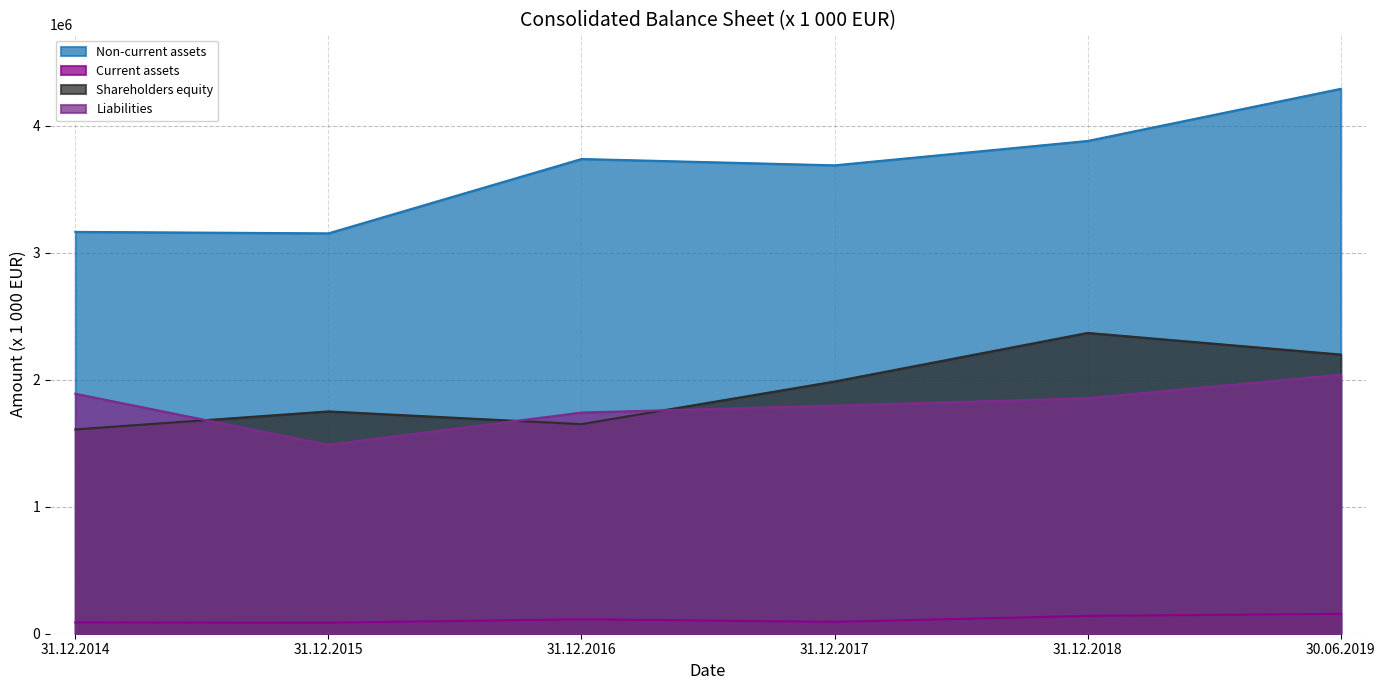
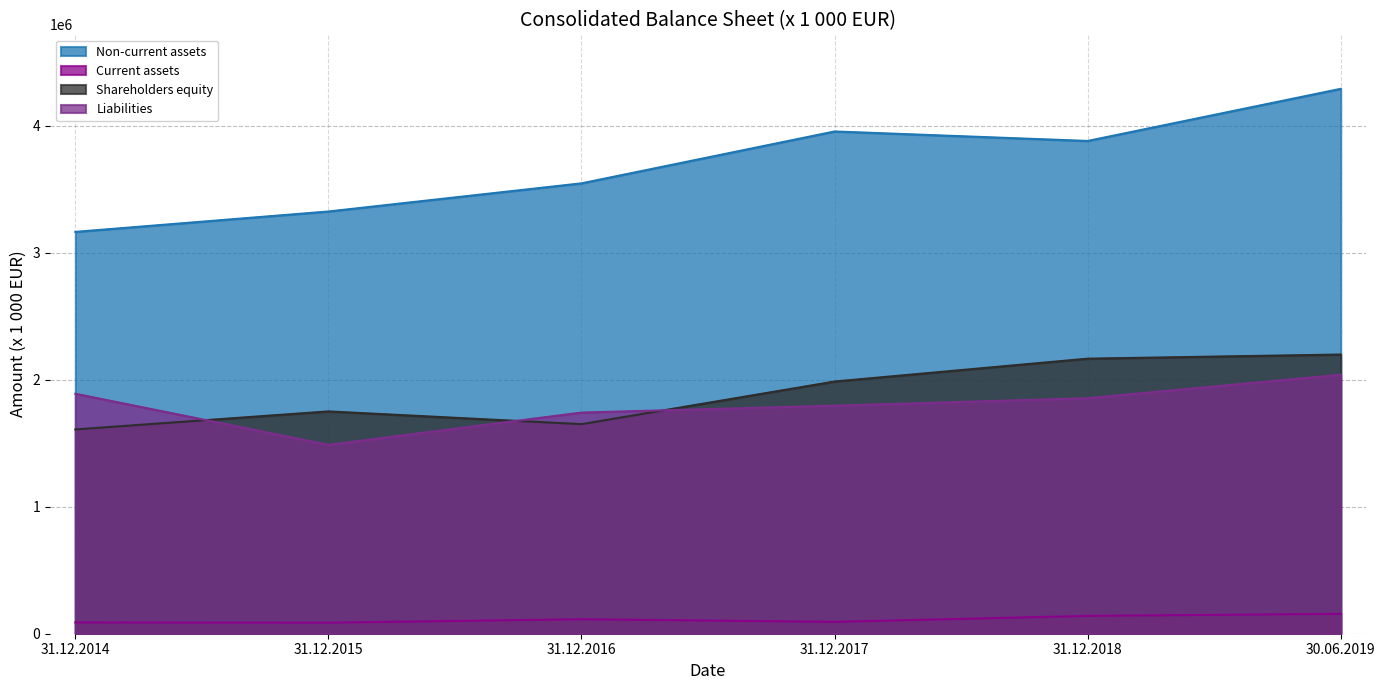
Non-current assets, 31.12.2015: 3150000 -> 3330000
Non-current assets, 31.12.2016: 3740000 -> 3550000
Non-current assets, 31.12.2017: 3690000 -> 3960000
Shareholders equity, 31.12.2018: 2370000 -> 2170000
